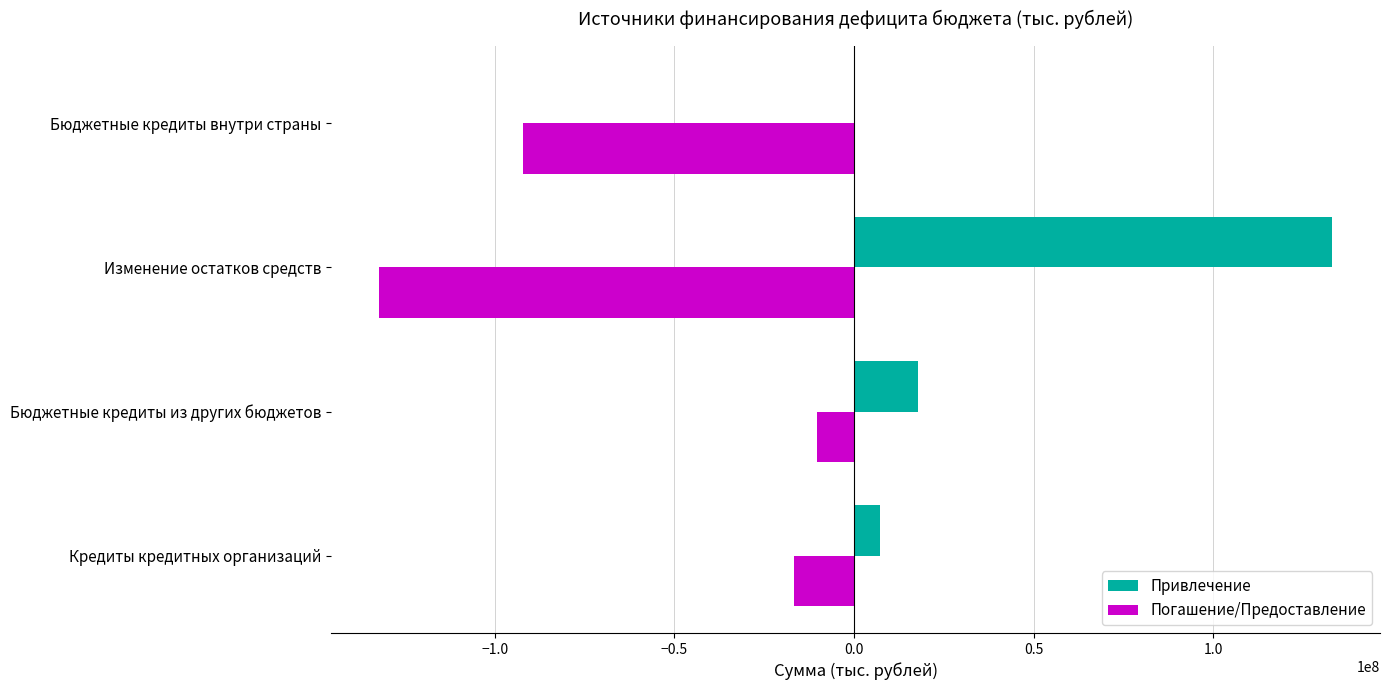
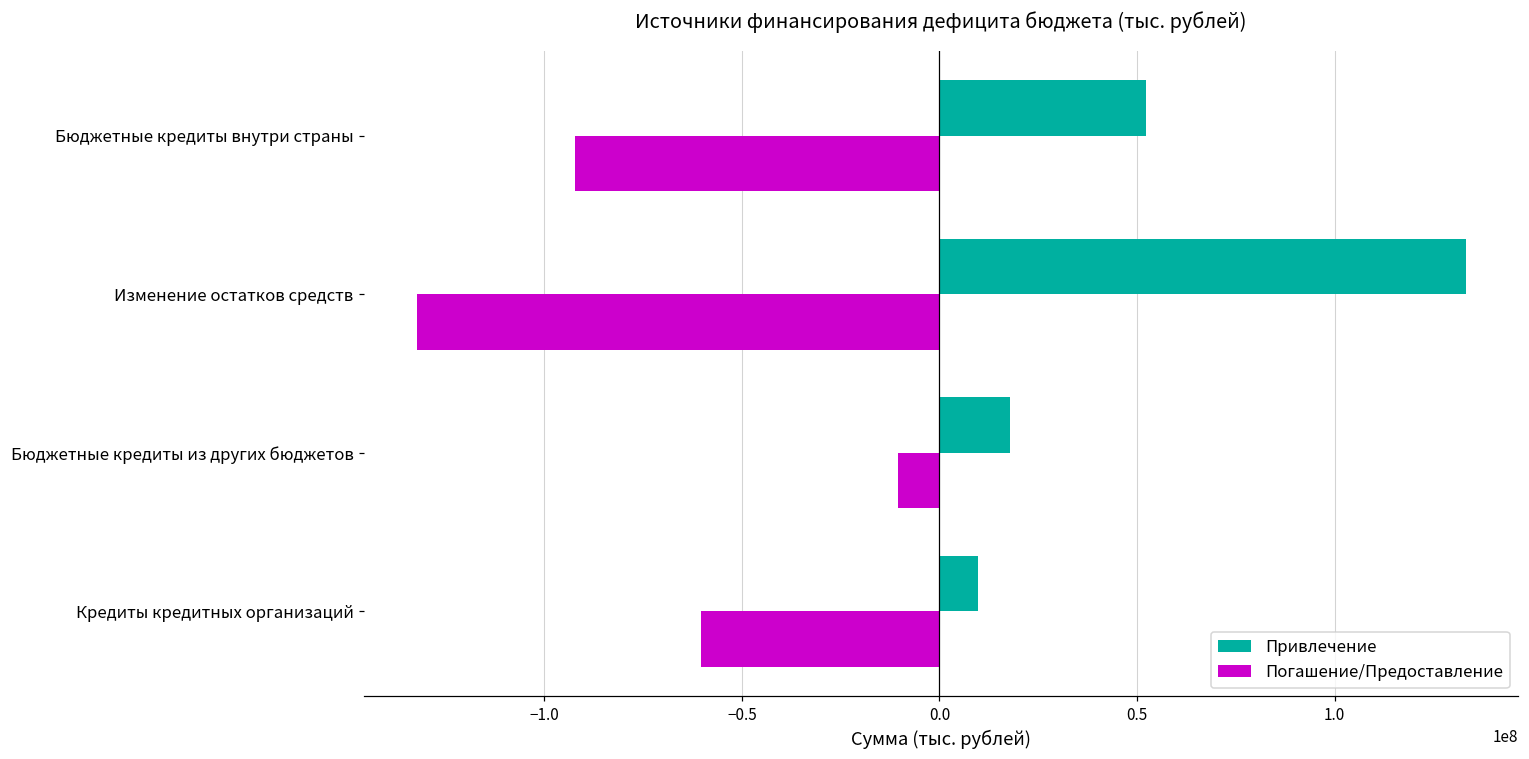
Привлечение, Бюджетные кредиты внутри страны: 0 -> 52000000
Привлечение, Кредиты кредитных организаций: 7000000 -> 10000000
Погашение/Предоставление, Кредиты кредитных организаций: -17000000 -> -60000000
